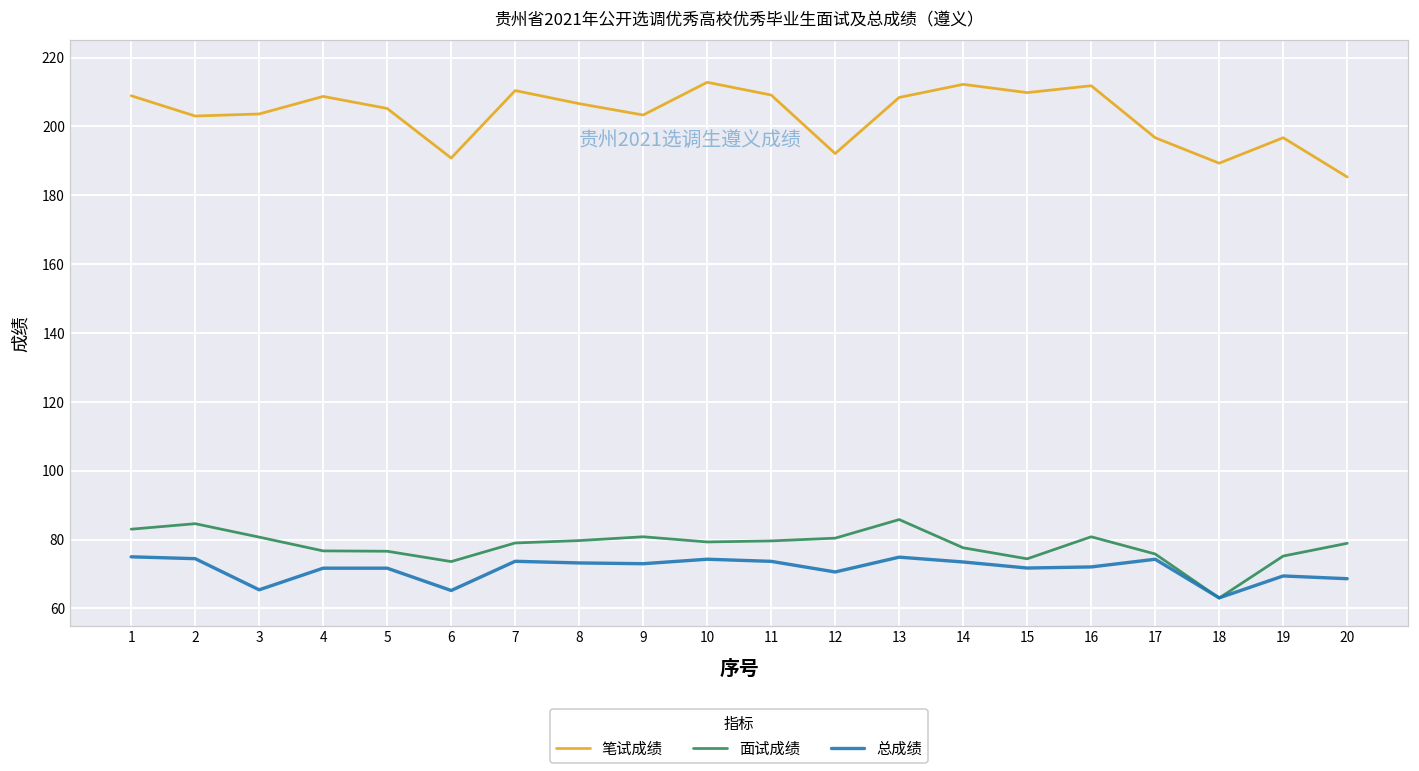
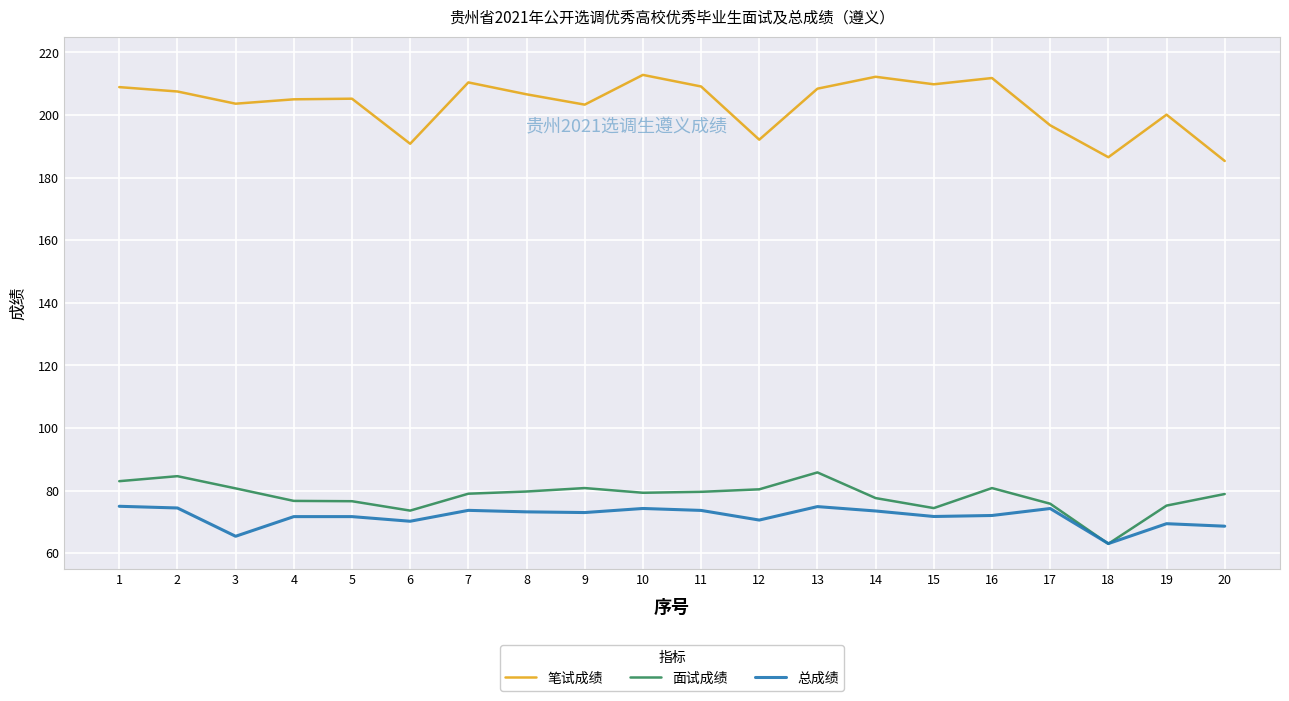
笔试成绩, 2: 203 -> 208
笔试成绩, 4: 209 -> 205
总成绩, 6: 65 -> 70
笔试成绩, 18: 189 -> 187
笔试成绩, 19: 197 -> 200
